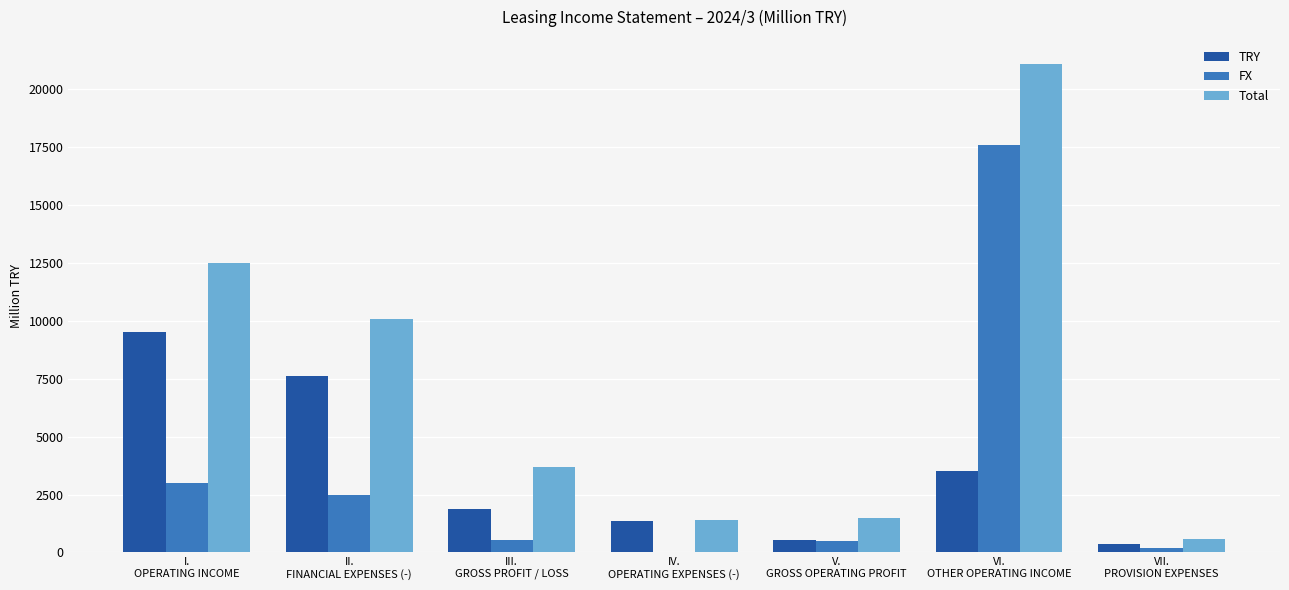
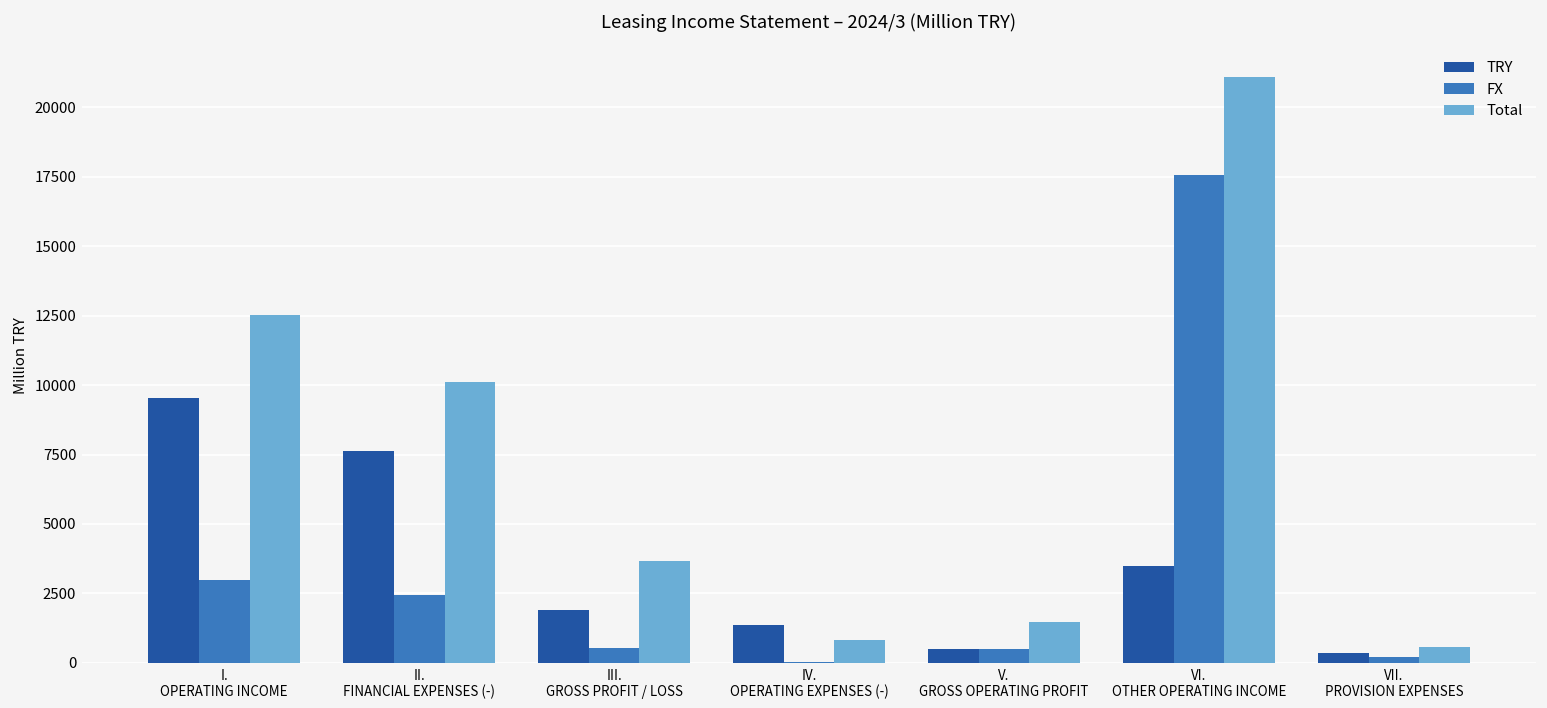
Total, IV. OPERATING EXPENSES (-): 1400 -> 800
